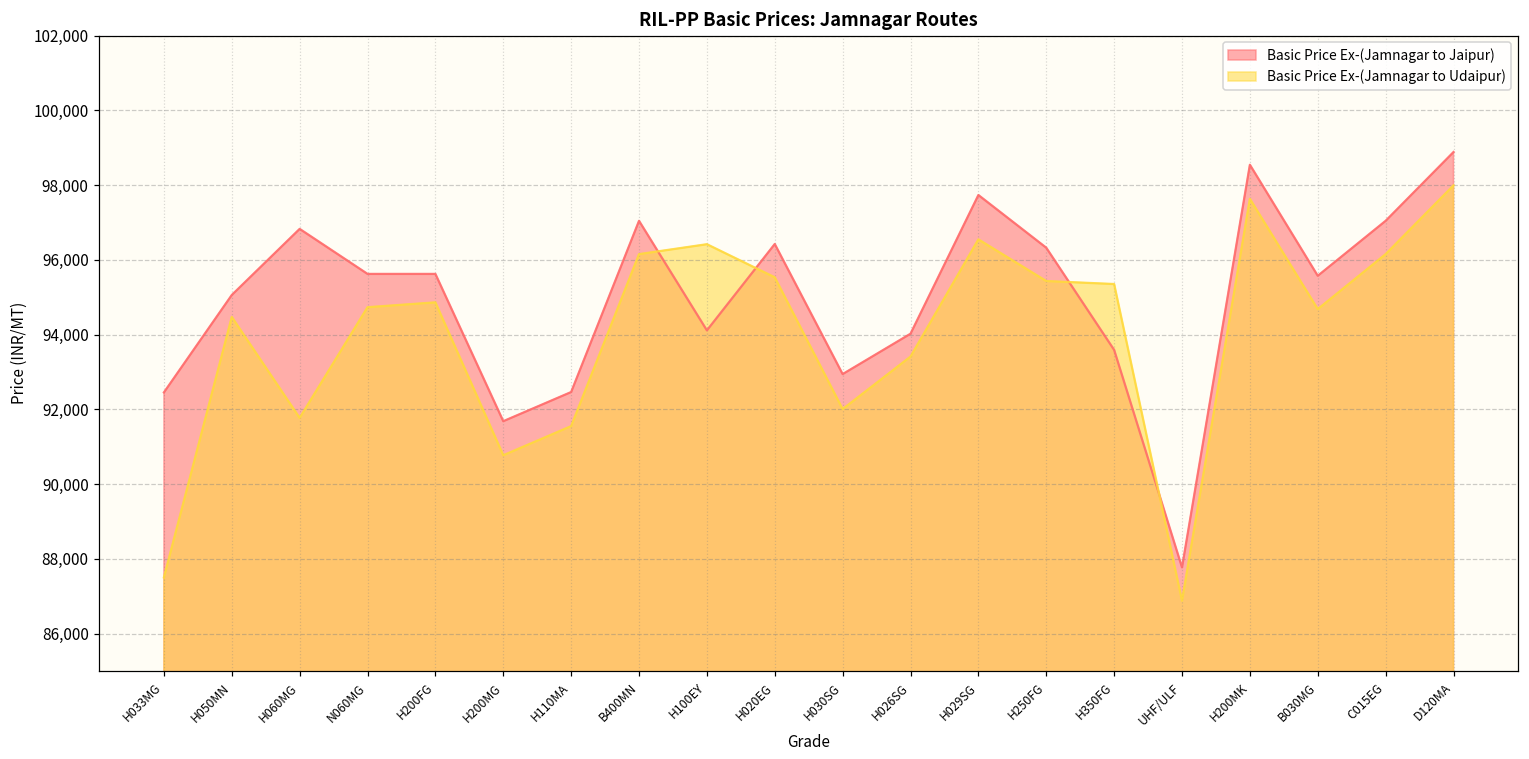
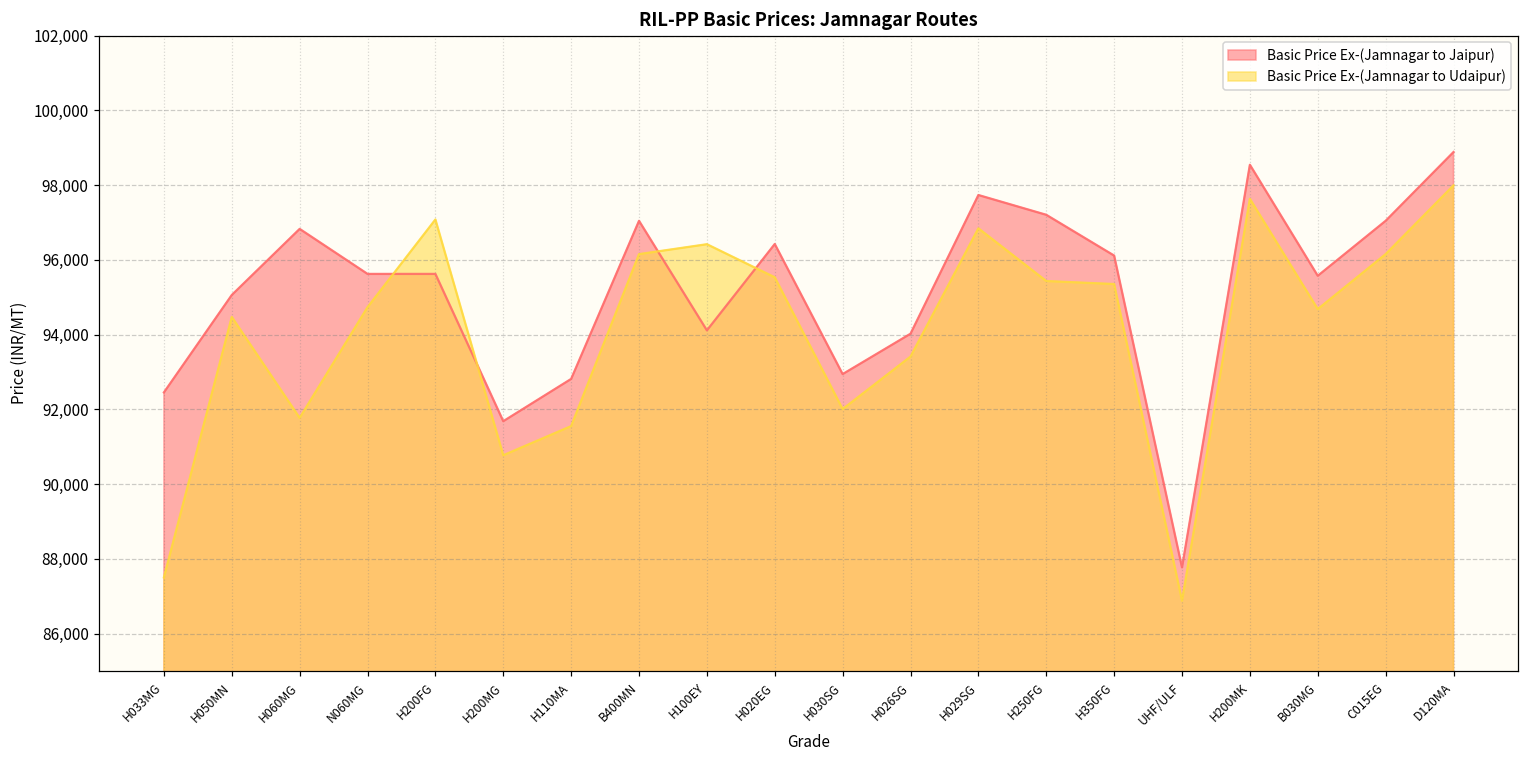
Basic Price Ex-(Jamnagar to Udaipur), H200FG: 94,900 -> 97,100
Basic Price Ex-(Jamnagar to Jaipur), H110MA: 92,500 -> 92,800
Basic Price Ex-(Jamnagar to Udaipur), H029SG: 96,500 -> 96,800
Basic Price Ex-(Jamnagar to Jaipur), H250FG: 96,300 -> 97,200
Basic Price Ex-(Jamnagar to Jaipur), H350FG: 93,600 -> 96,100
